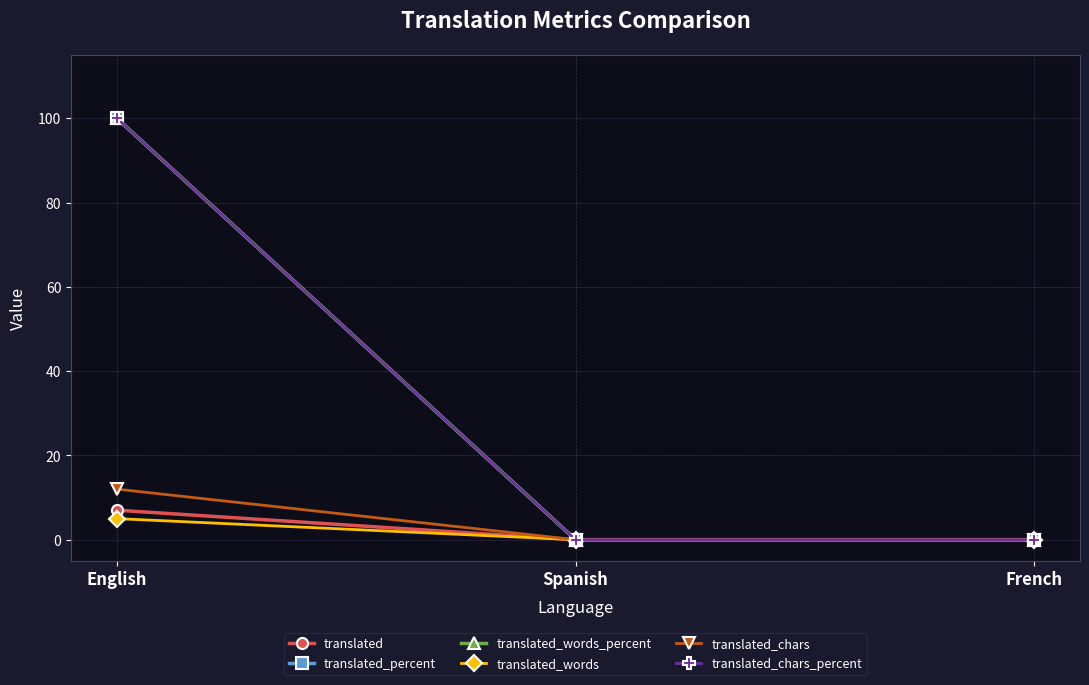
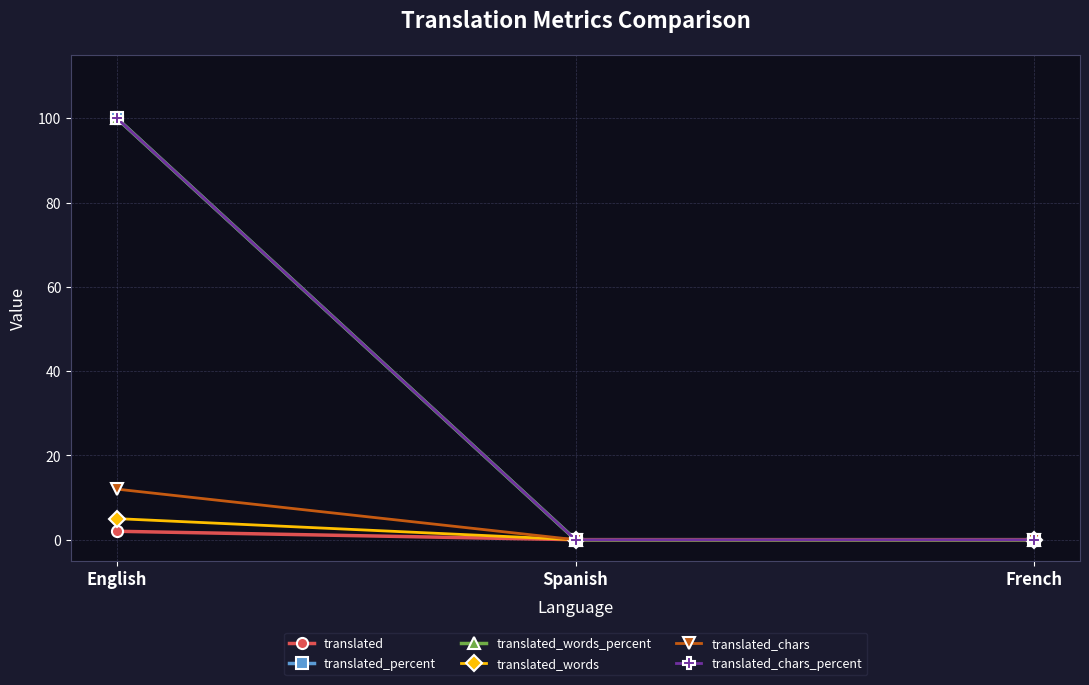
translated, English: 7 -> 2
